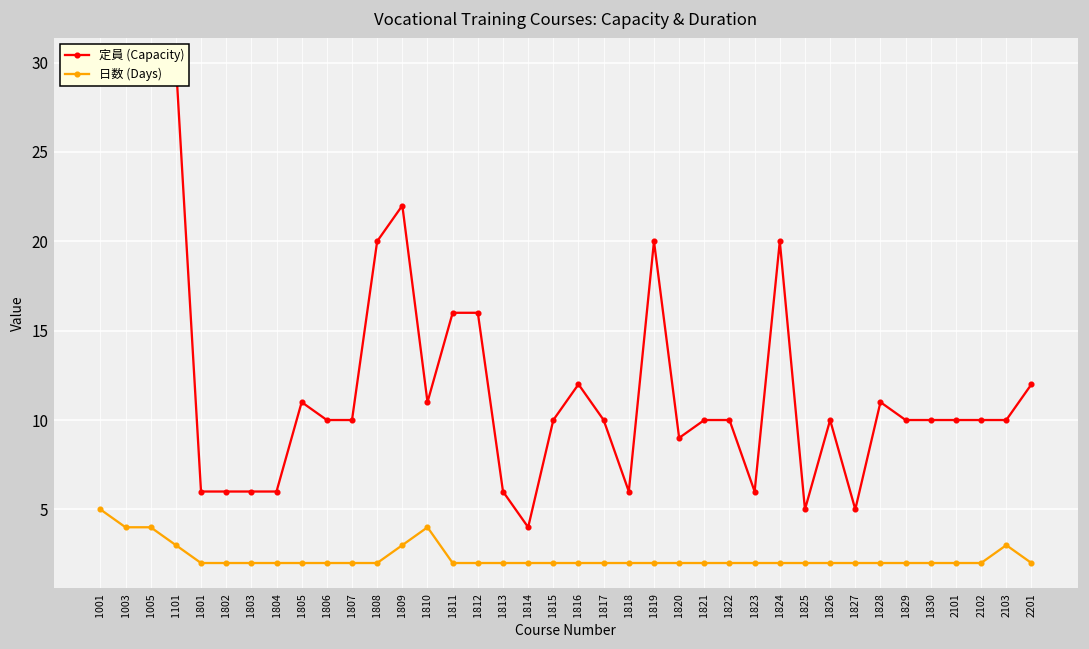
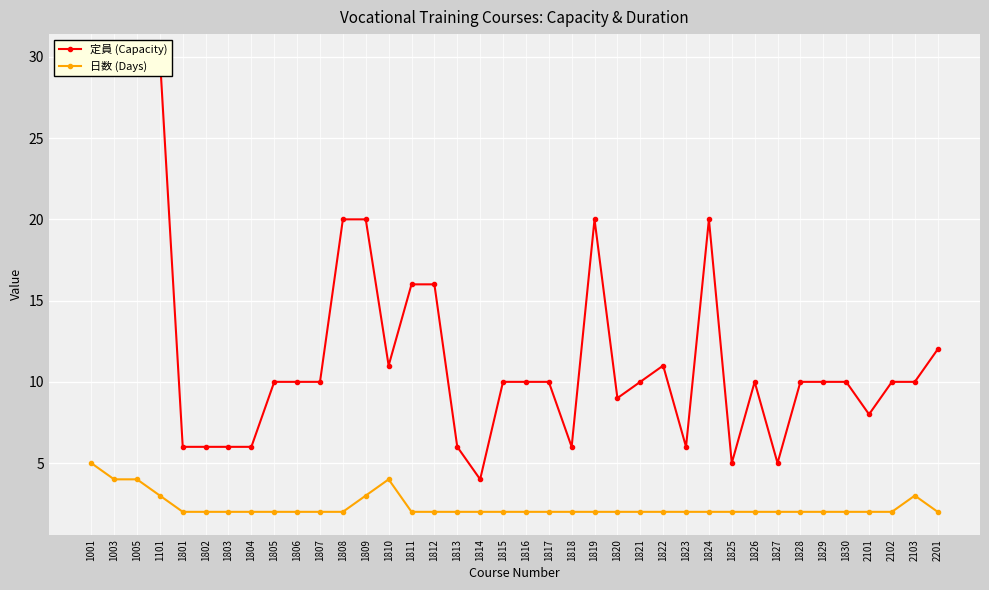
定員 (Capacity), 1805: 11 -> 10
定員 (Capacity), 1809: 22 -> 20
定員 (Capacity), 1816: 12 -> 10
定員 (Capacity), 1822: 10 -> 11
定員 (Capacity), 1828: 11 -> 10
定員 (Capacity), 2101: 10 -> 8
